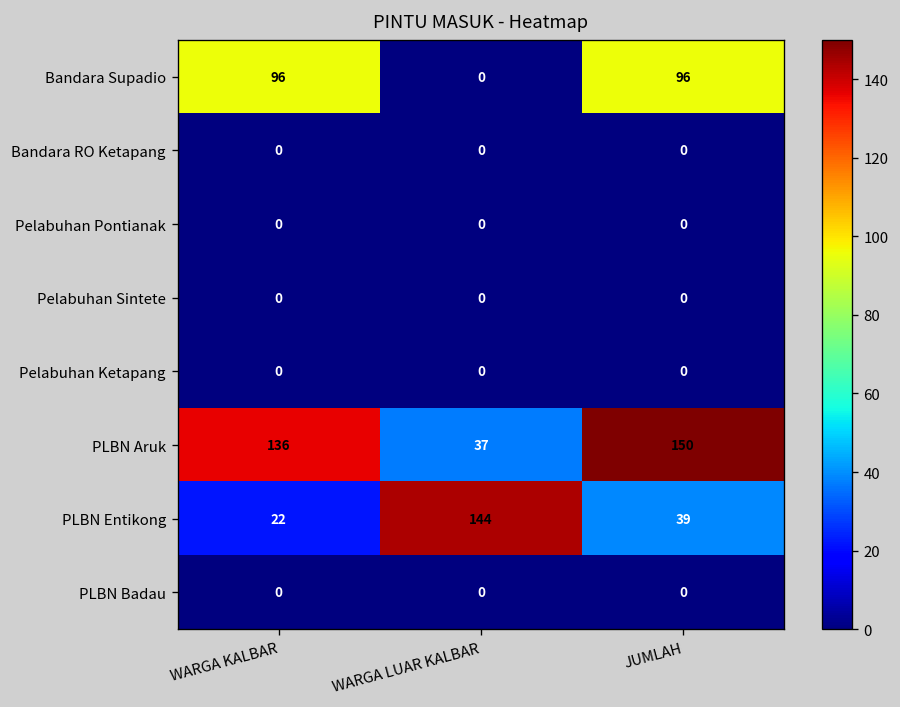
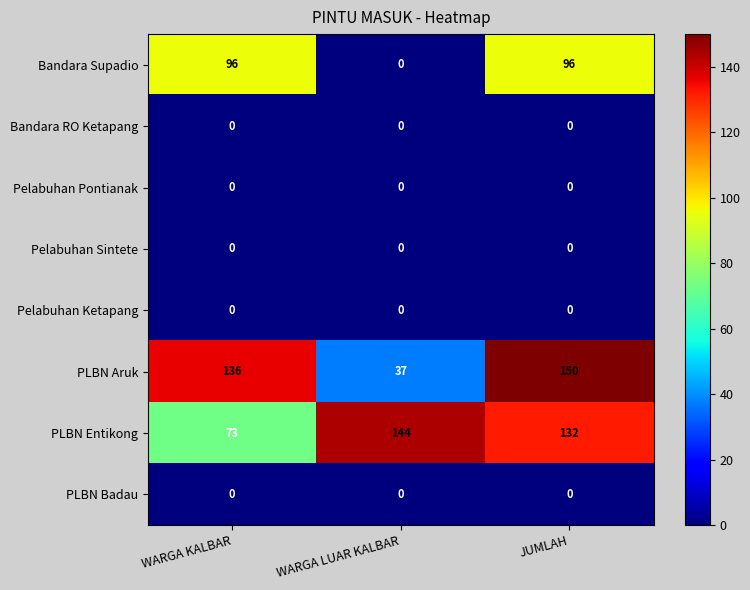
PLBN Entikong, WARGA KALBAR: 22 -> 73
PLBN Entikong, JUMLAH: 39 -> 132
